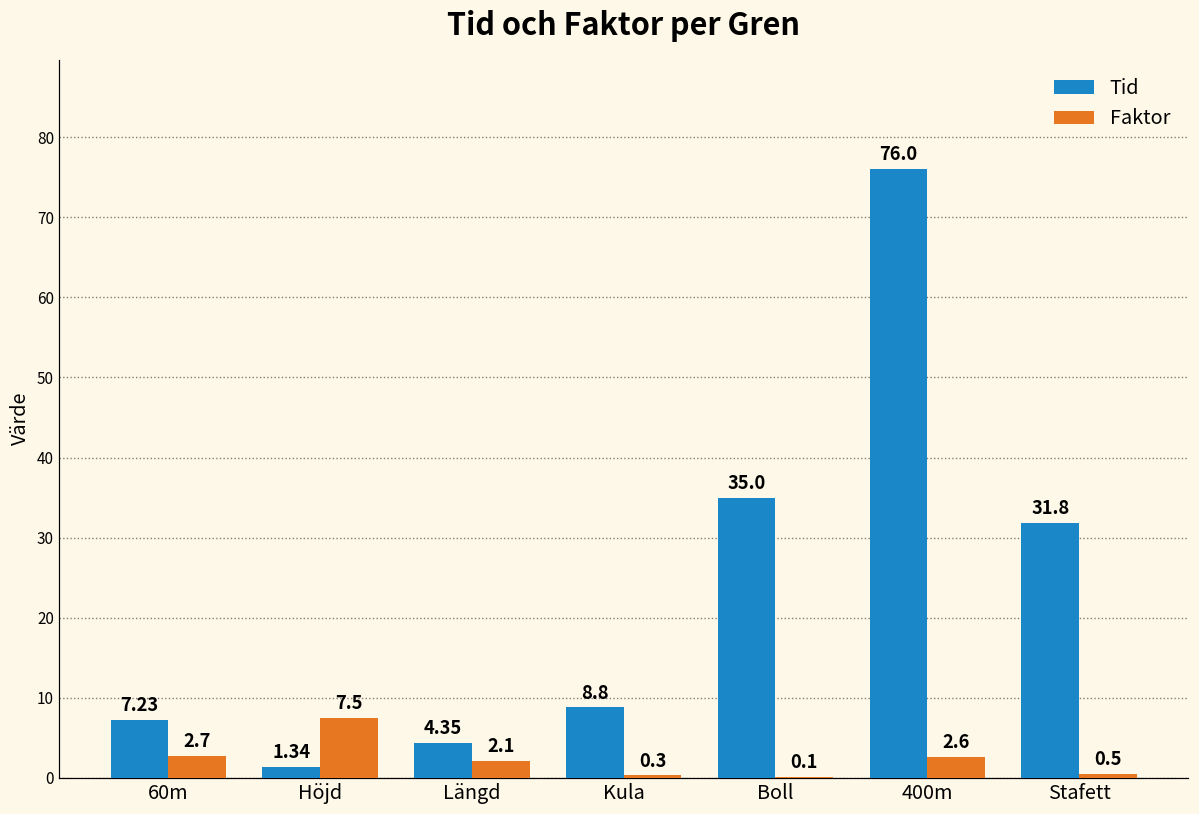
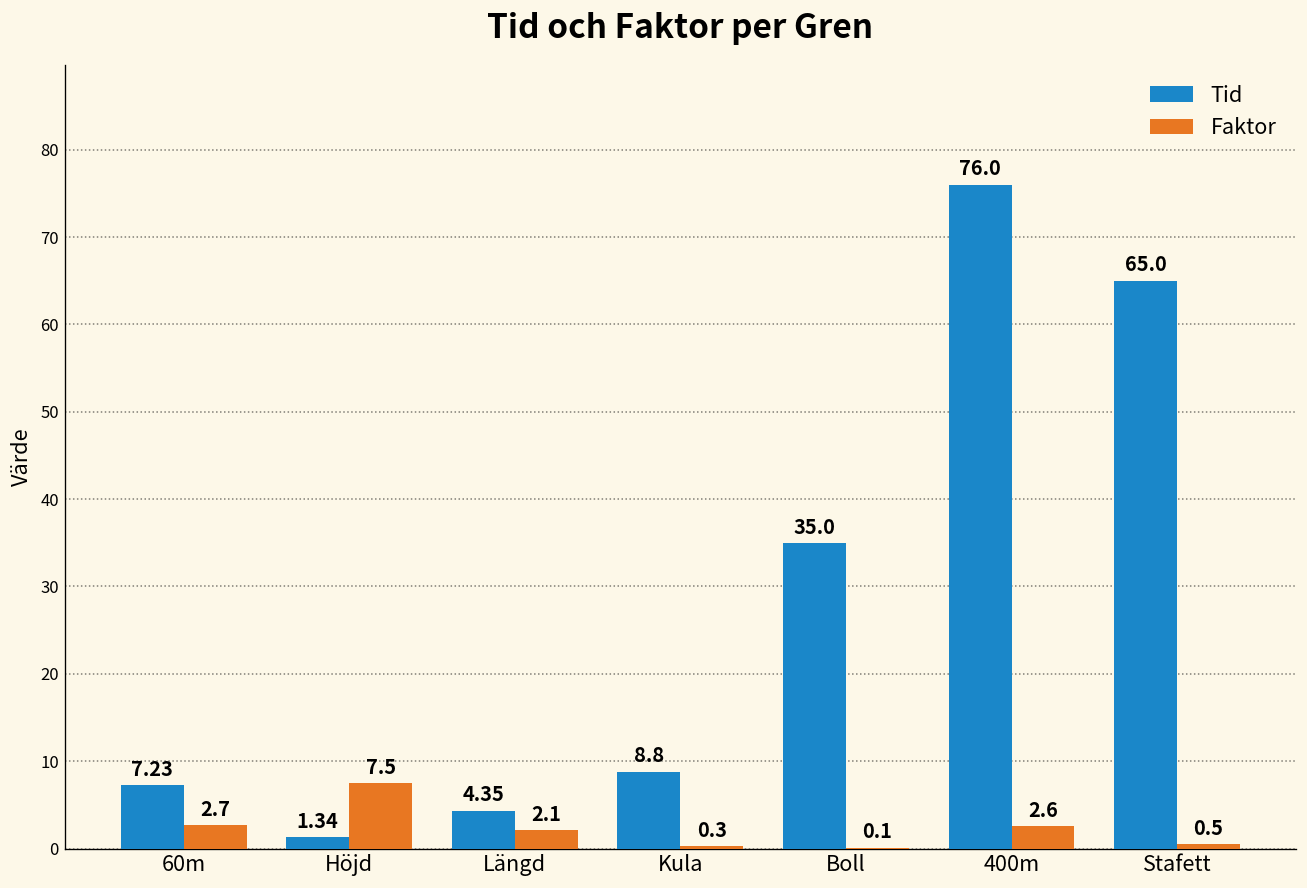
Tid, Stafett: 31.8 -> 65.0
